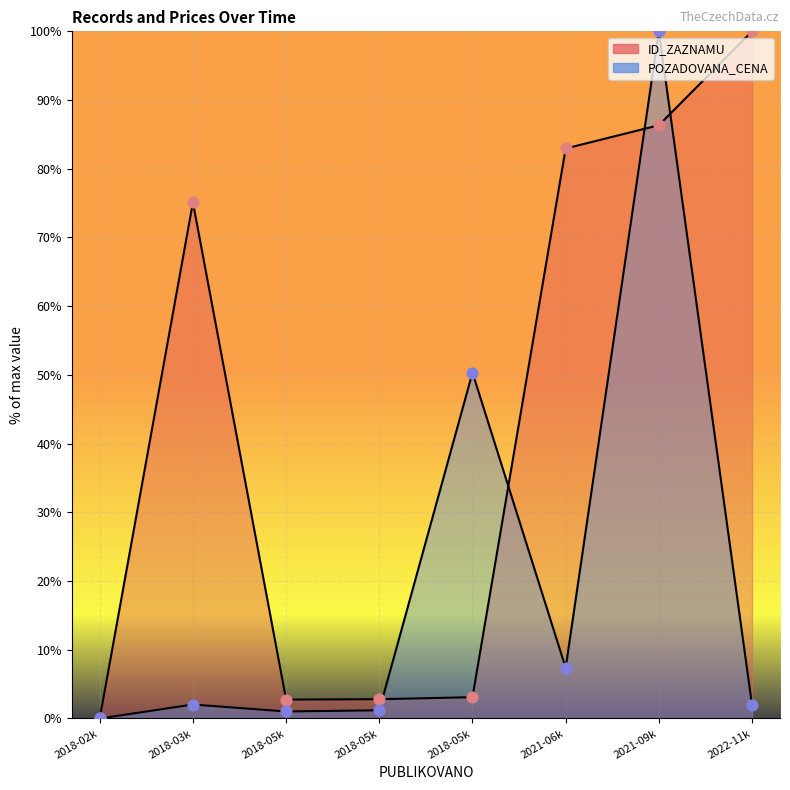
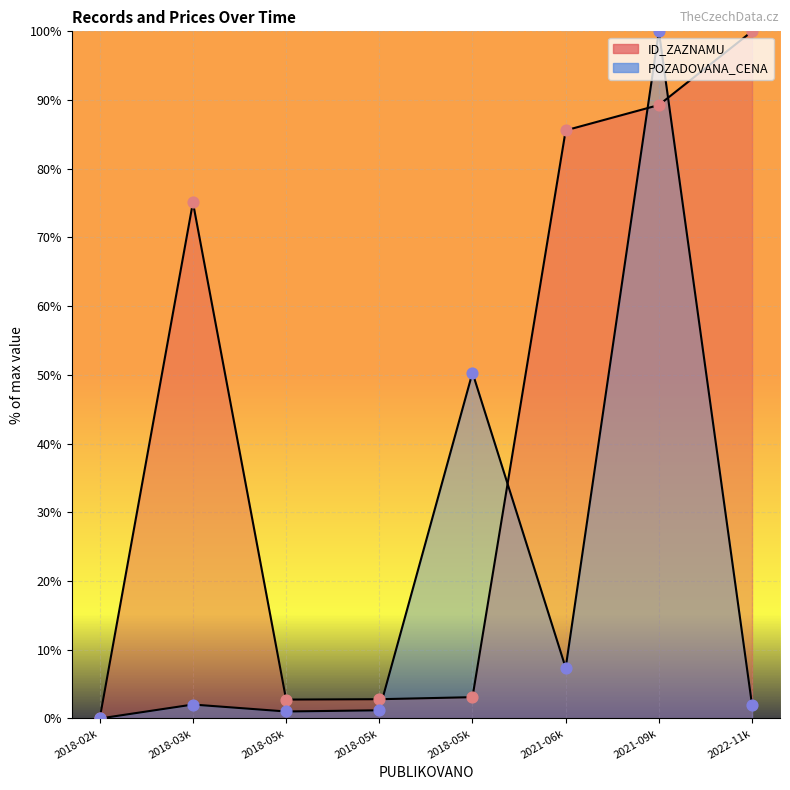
ID_ZAZNAMU, 2021-06k: 83% -> 86%
ID_ZAZNAMU, 2021-09k: 86% -> 89%
